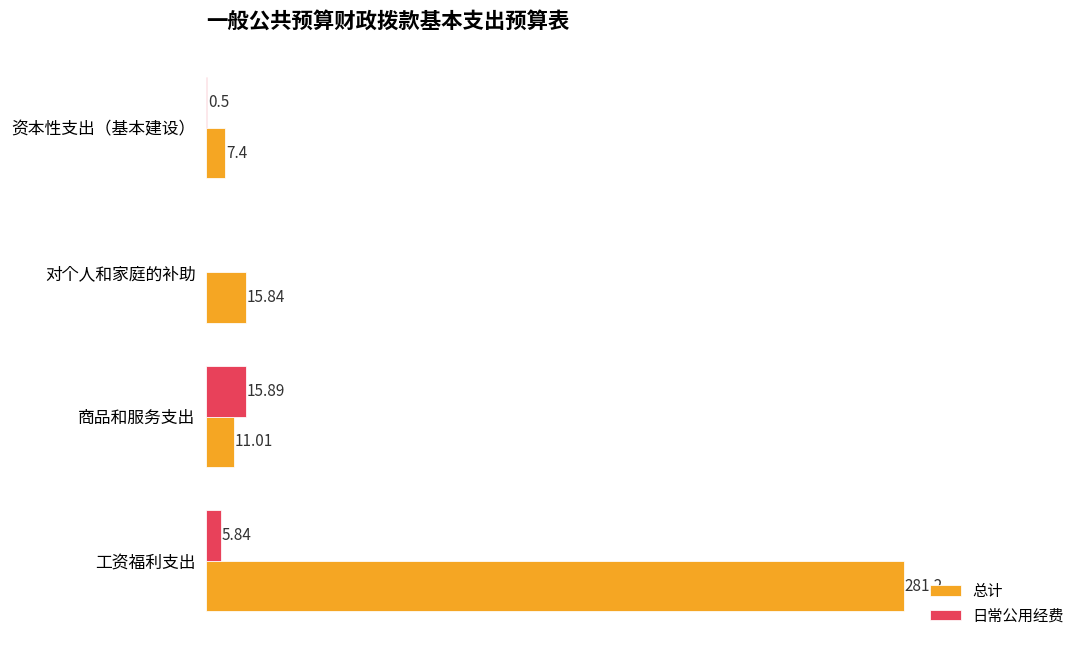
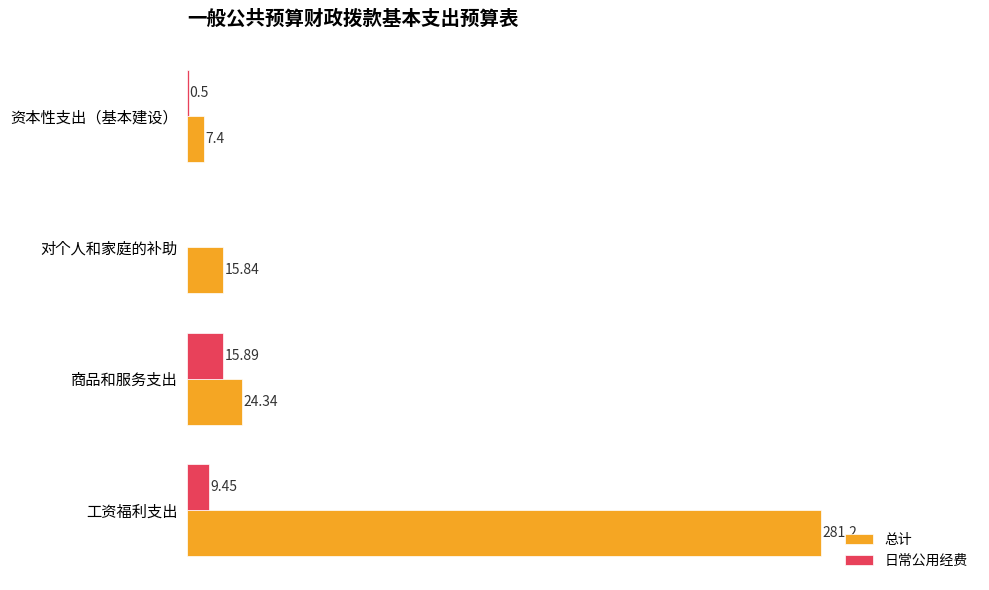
总计, 商品和服务支出: 11.01 -> 24.34
日常公用经费, 工资福利支出: 5.84 -> 9.45
